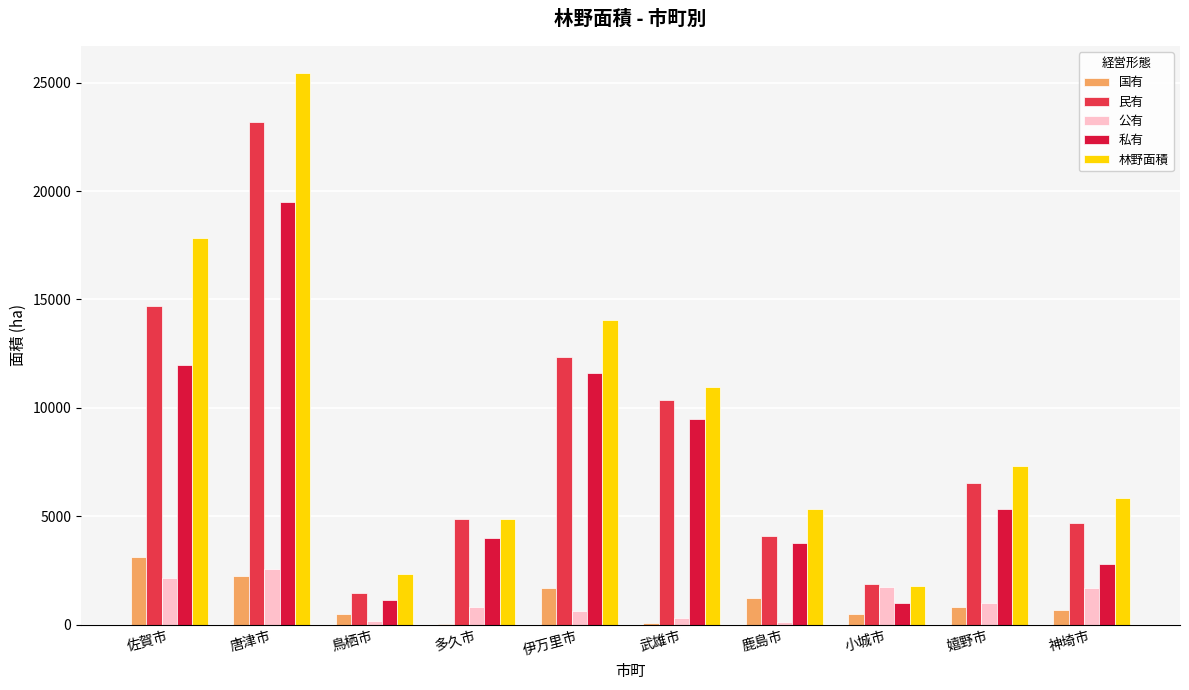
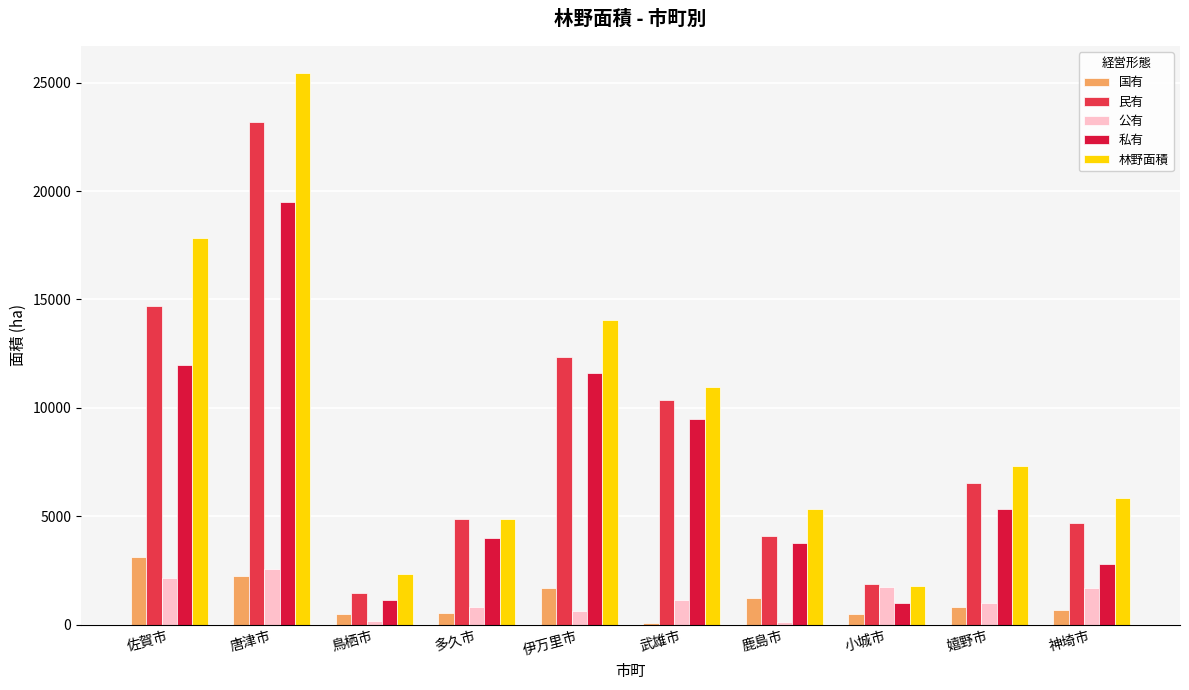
国有, 多久市: 0 -> 500
公有, 武雄市: 300 -> 1100
